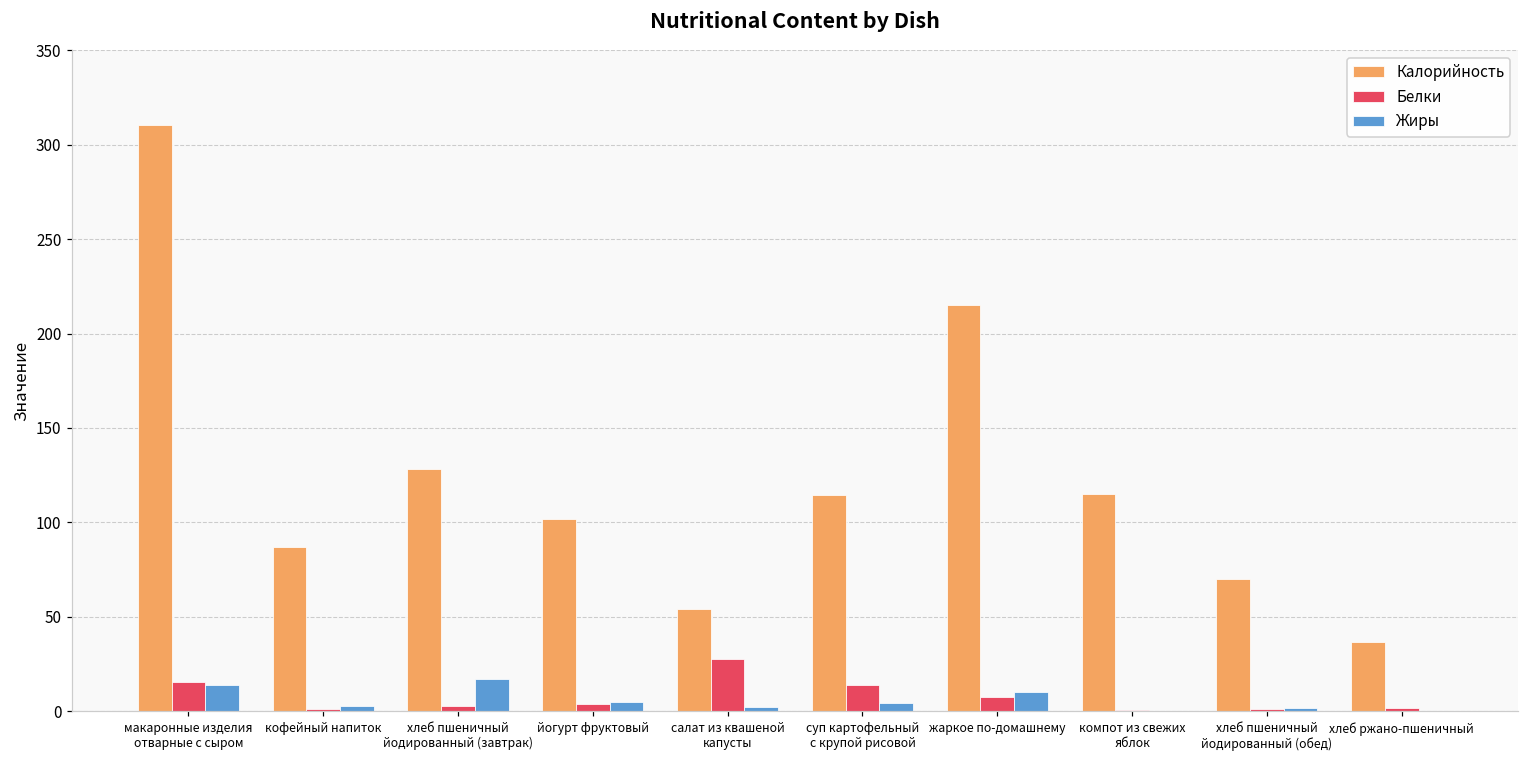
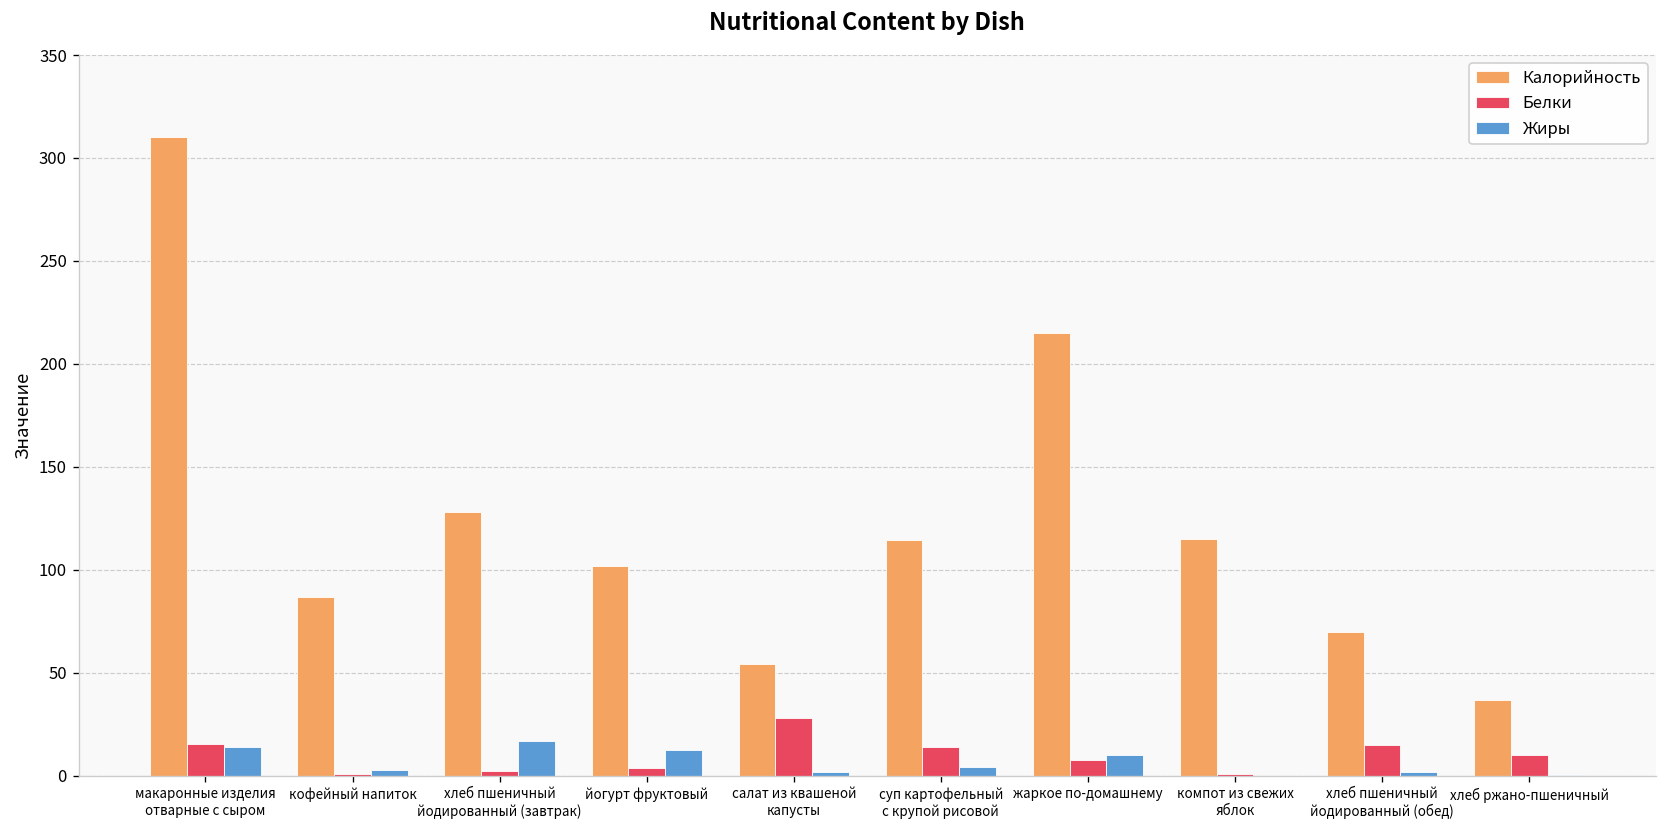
Жиры, йогурт фруктовый: 5 -> 13
Белки, хлеб пшеничный йодированный (обед): 1 -> 15
Белки, хлеб ржано-пшеничный: 1 -> 10
